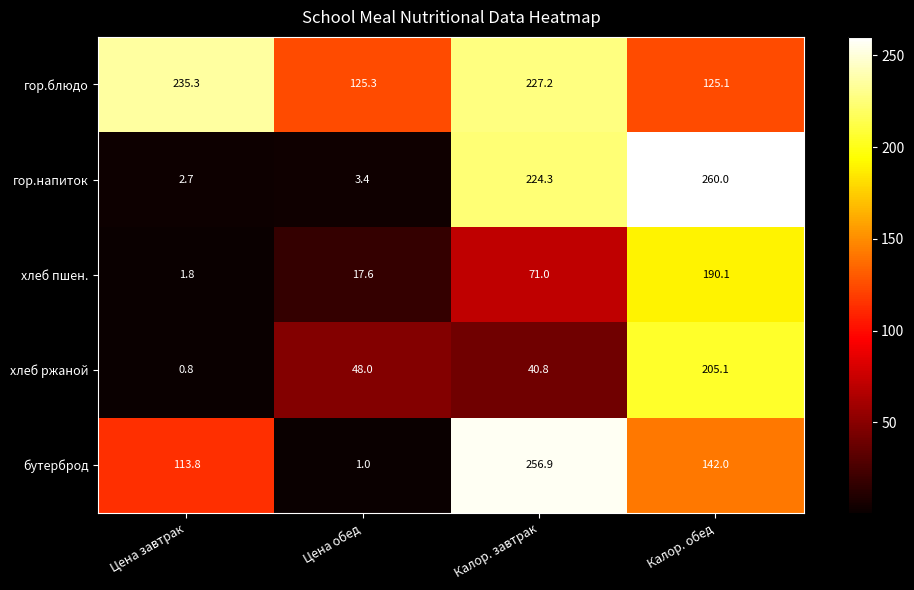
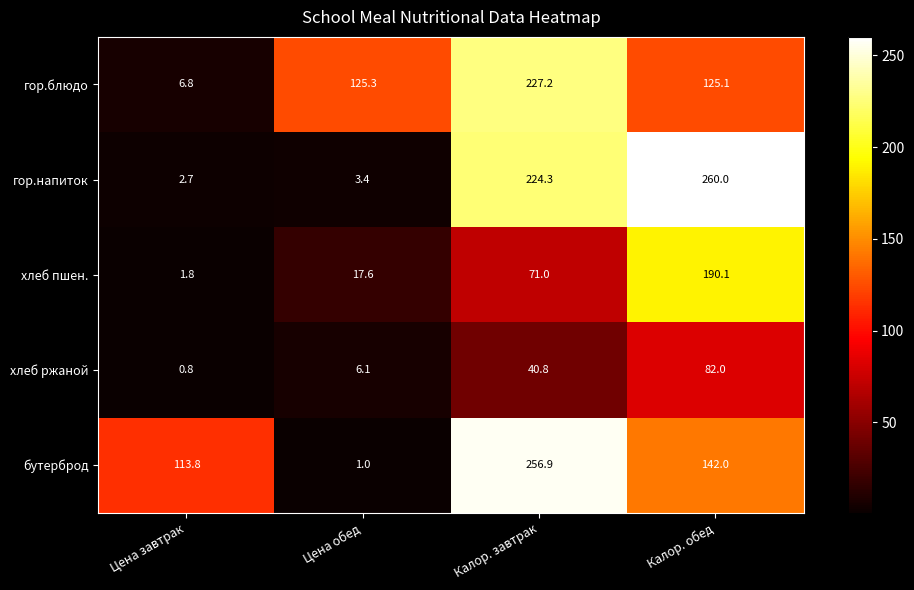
гор.блюдо, Цена завтрак: 235.3 -> 6.8
хлеб ржаной, Цена обед: 48.0 -> 6.1
хлеб ржаной, Калор. обед: 205.1 -> 82.0
